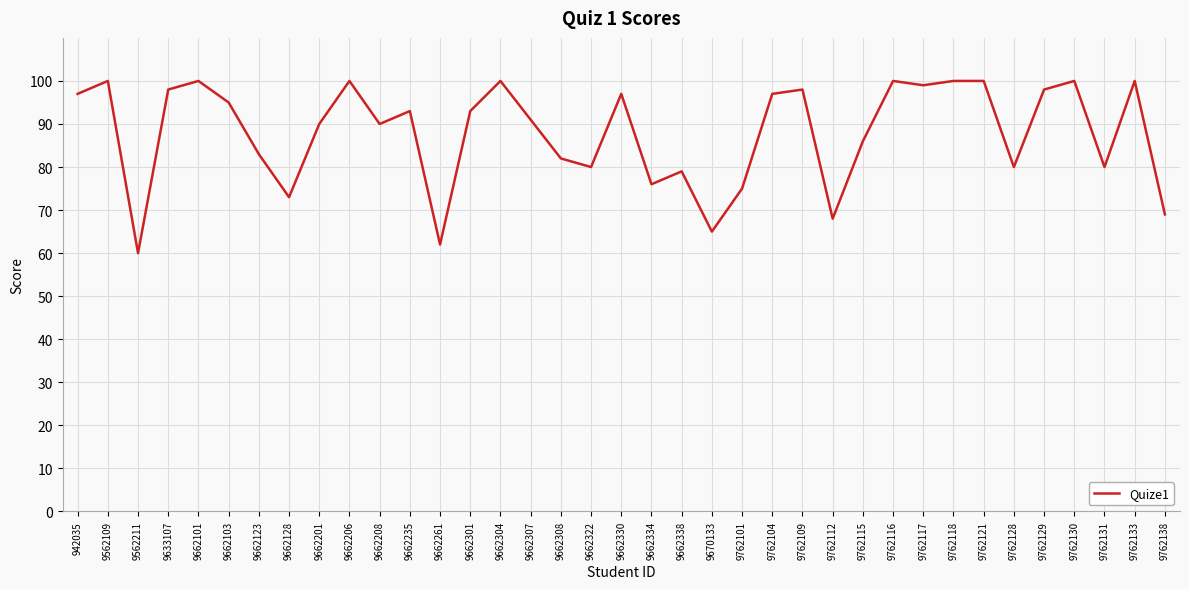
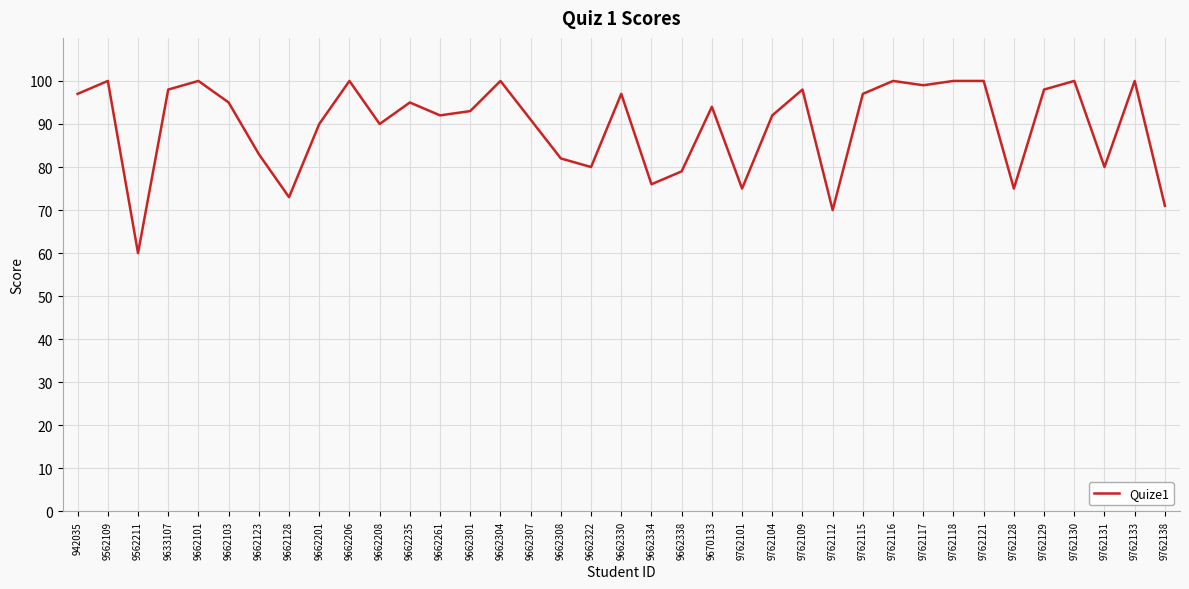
9662235: 93 -> 95
9662261: 62 -> 92
9670133: 65 -> 94
9762104: 97 -> 92
9762112: 68 -> 70
9762115: 86 -> 97
9762128: 80 -> 75
9762138: 69 -> 71
